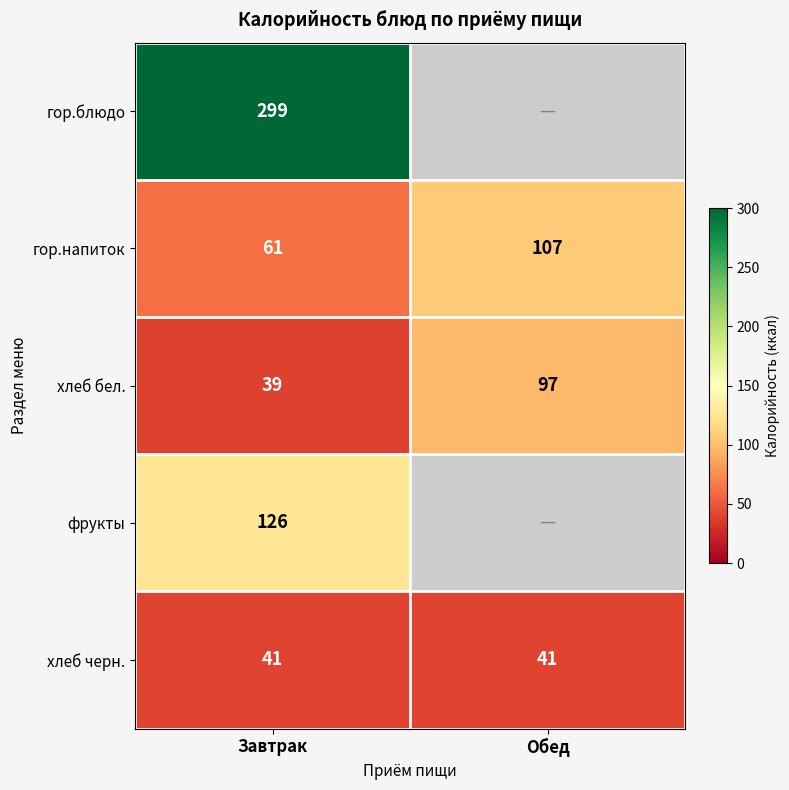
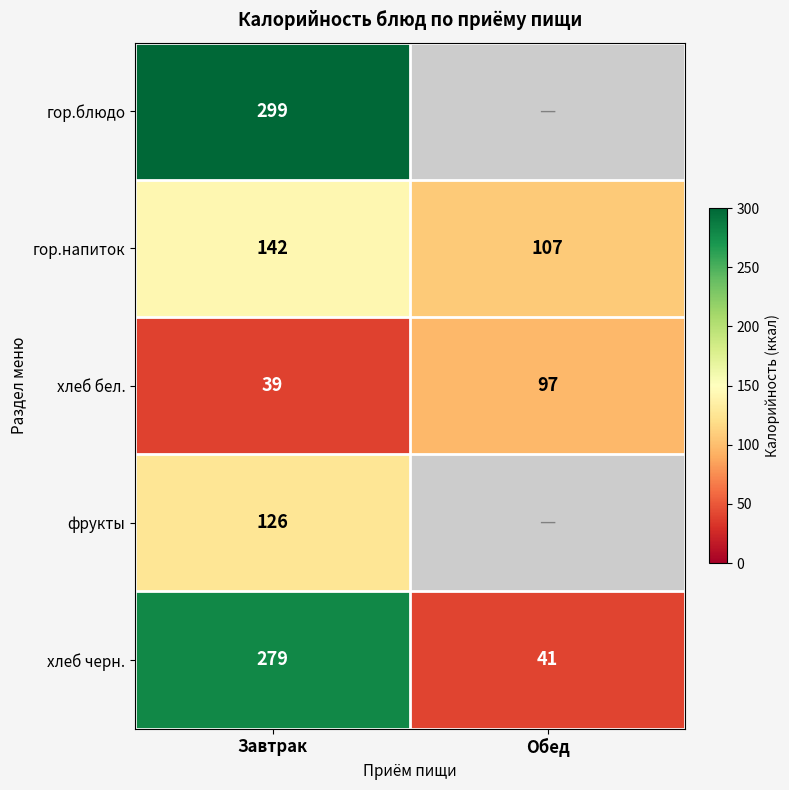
гор.напиток, Завтрак: 61 -> 142
хлеб черн., Завтрак: 41 -> 279
